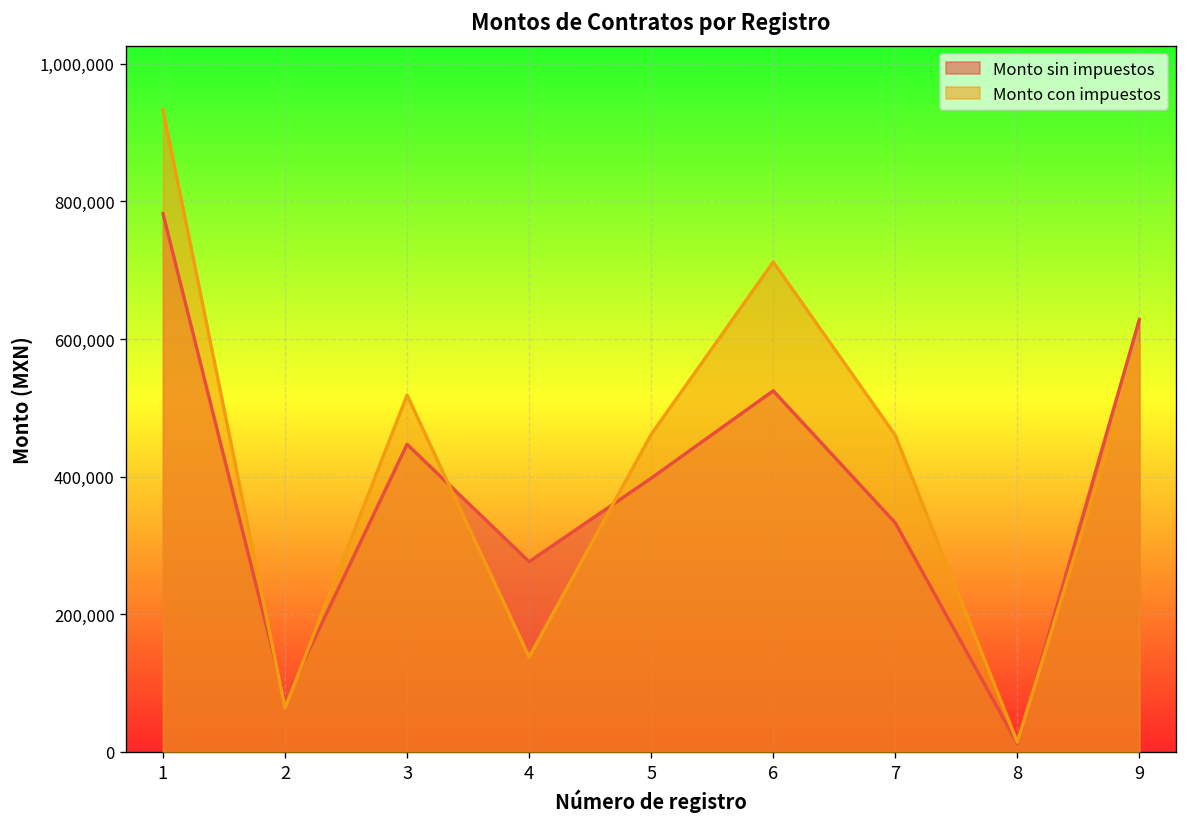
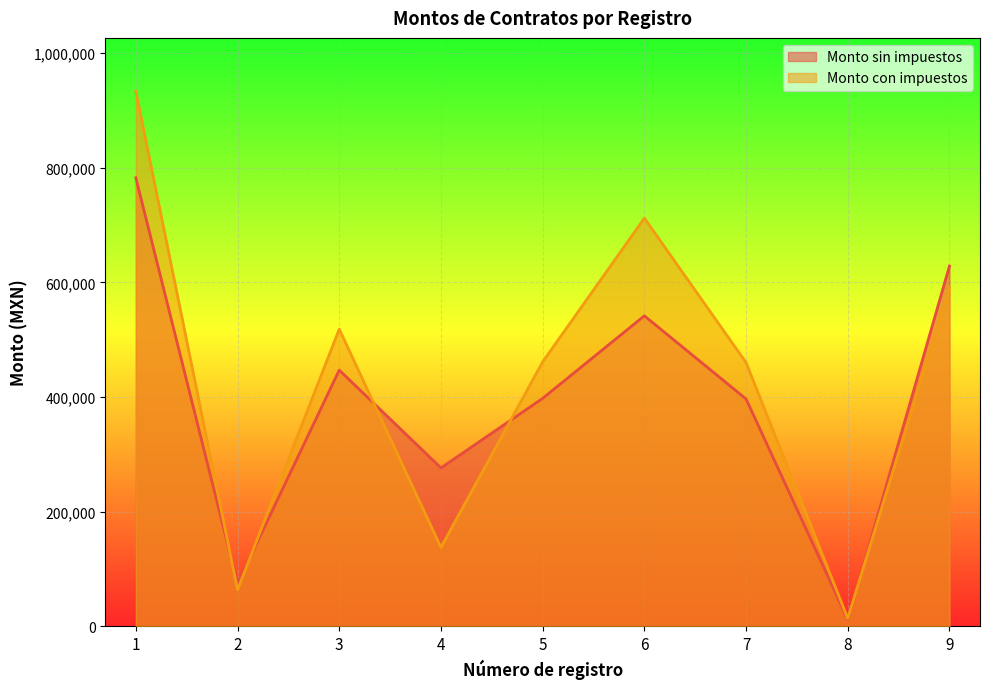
Monto sin impuestos, 6: 520,000 -> 540,000
Monto sin impuestos, 7: 330,000 -> 400,000
